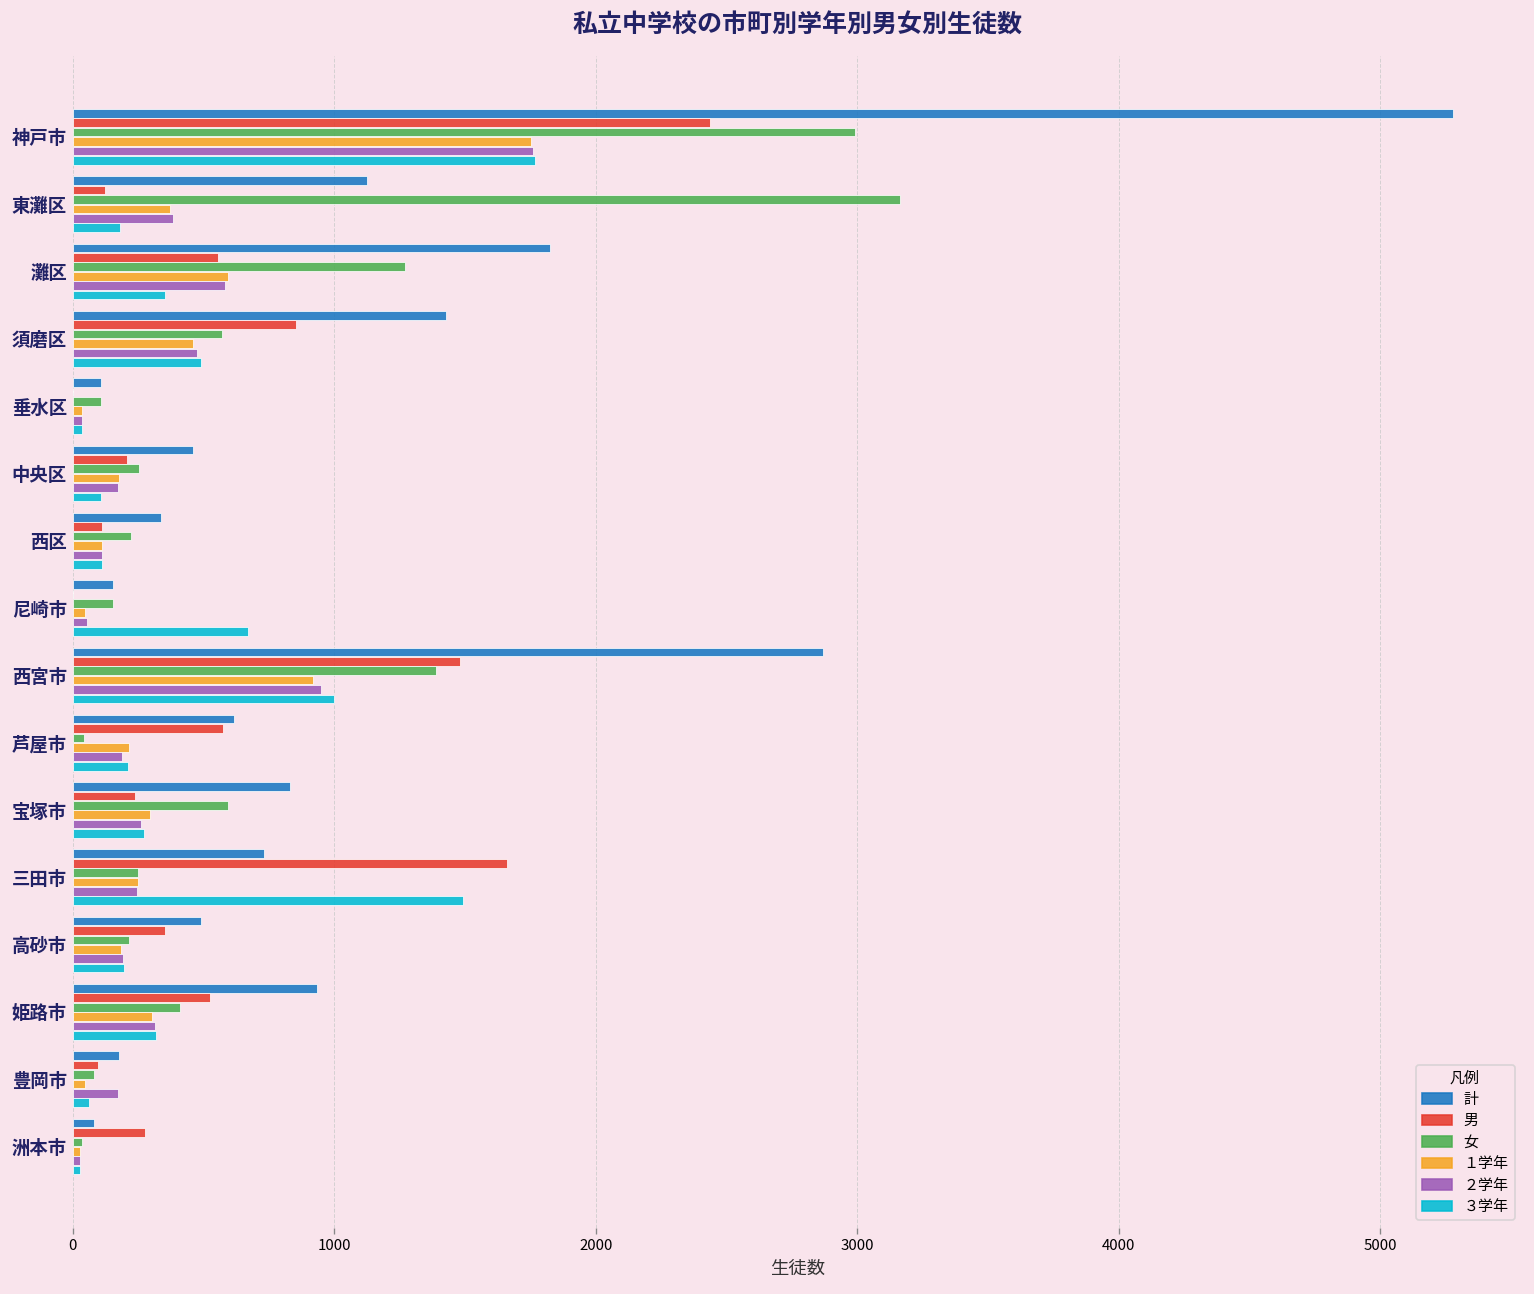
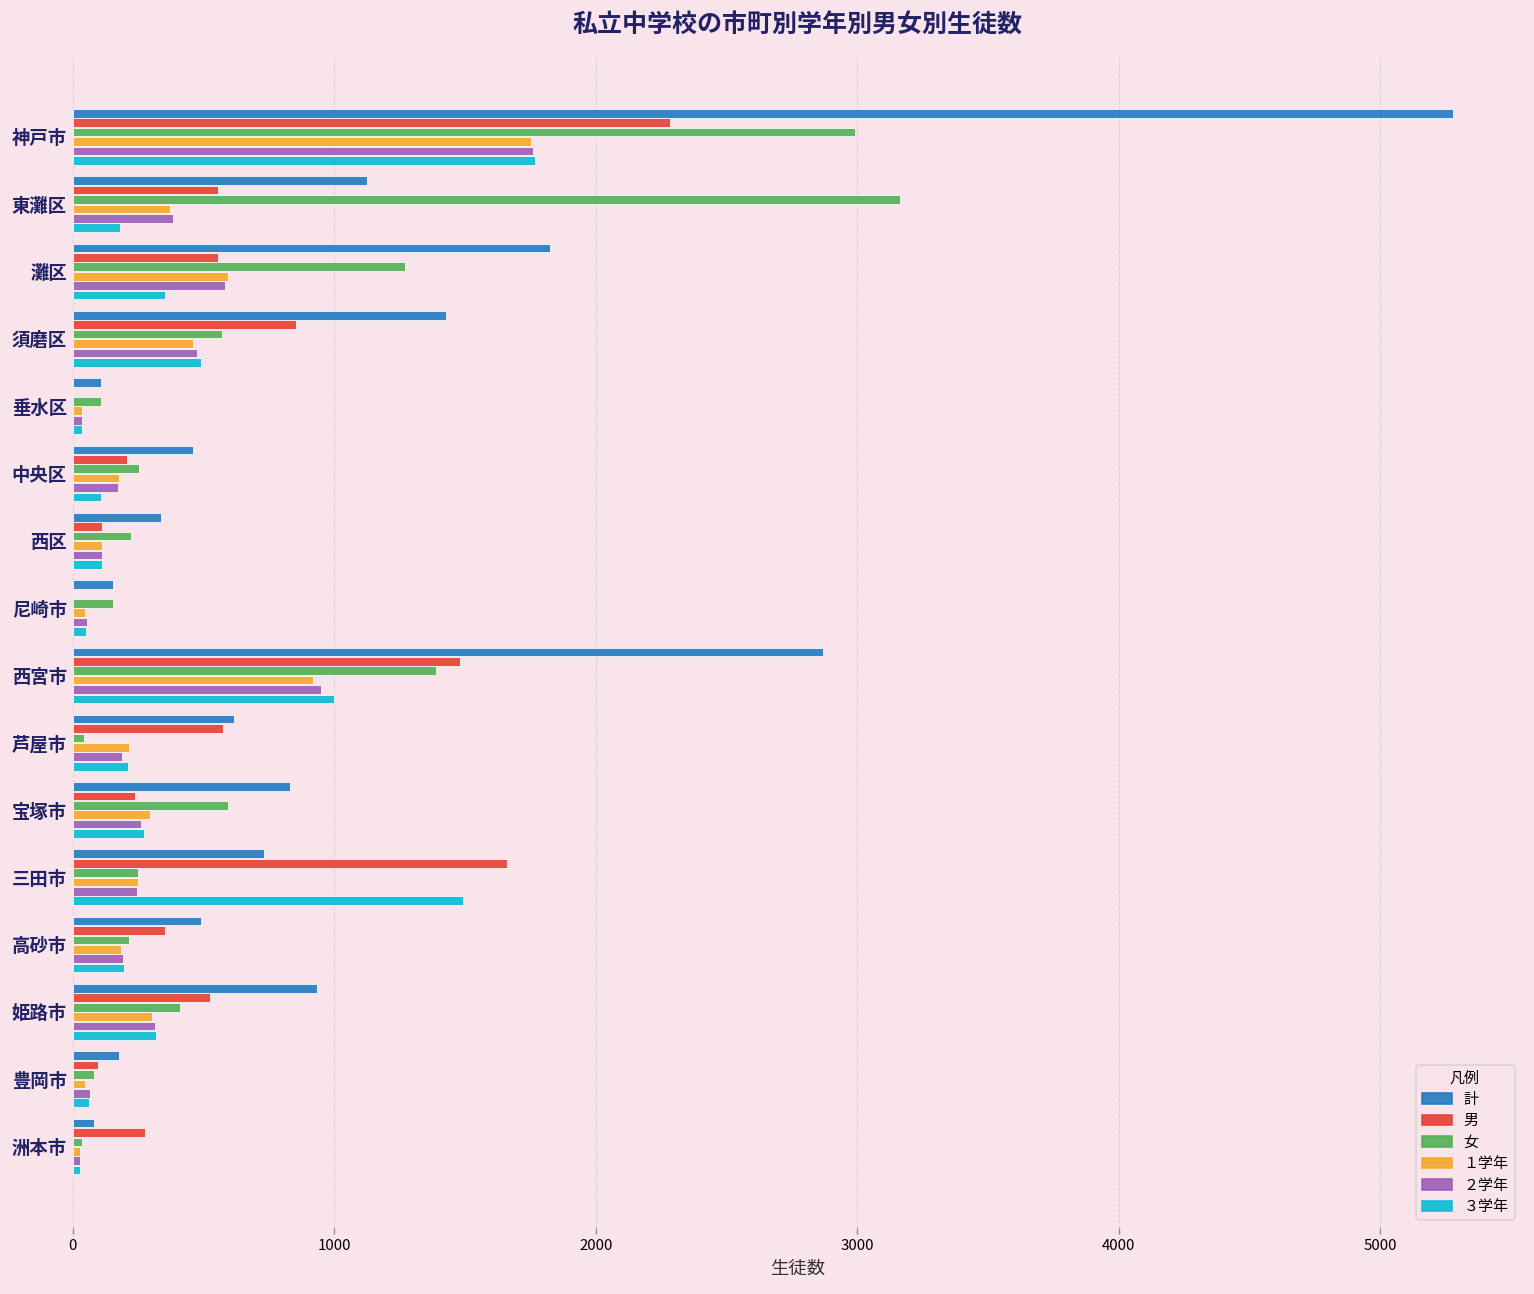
男, 神戸市: 2440 -> 2290
男, 東灘区: 120 -> 560
３学年, 尼崎市: 670 -> 50
２学年, 豊岡市: 170 -> 70
